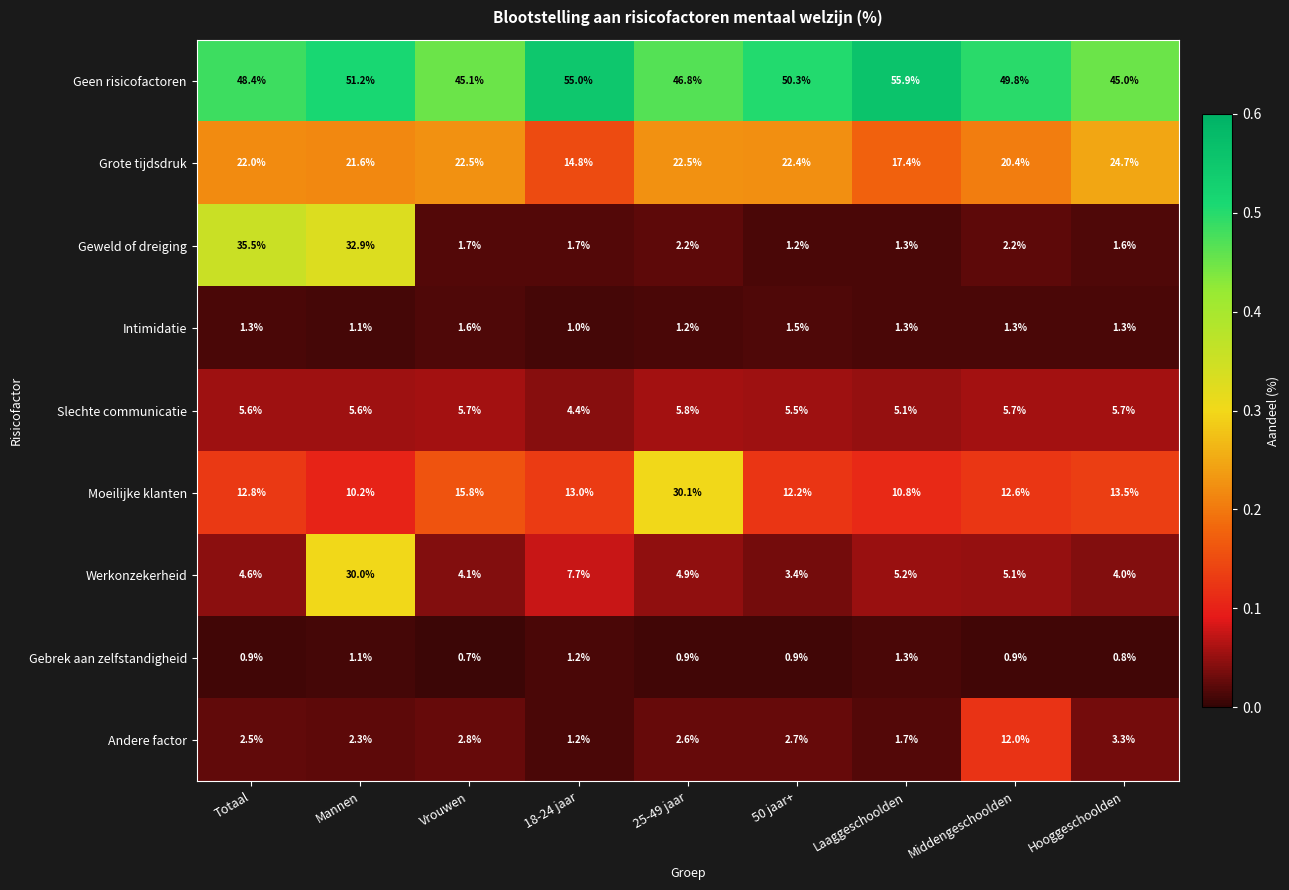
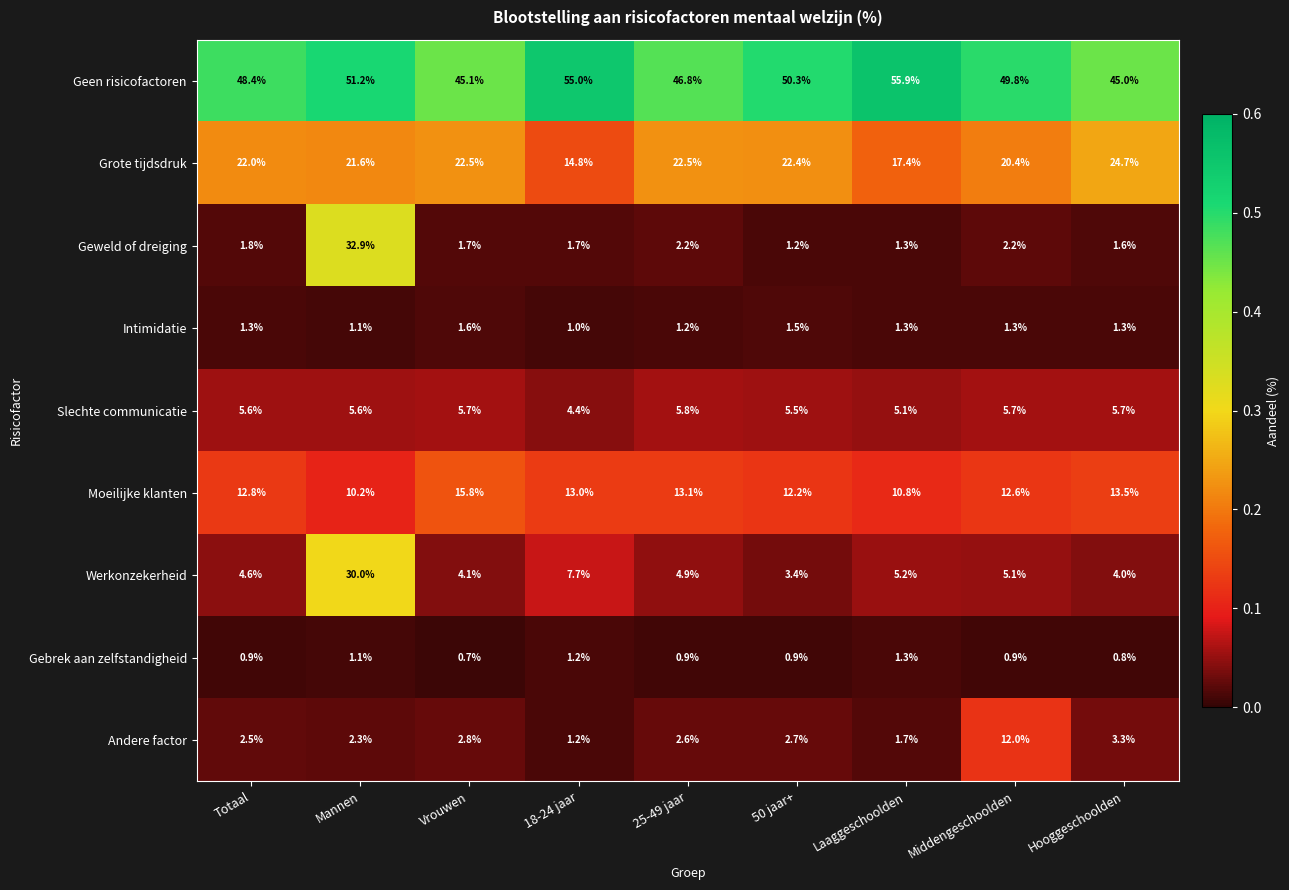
Geweld of dreiging, Totaal: 35.5% -> 1.8%
Moeilijke klanten, 25-49 jaar: 30.1% -> 13.1%
